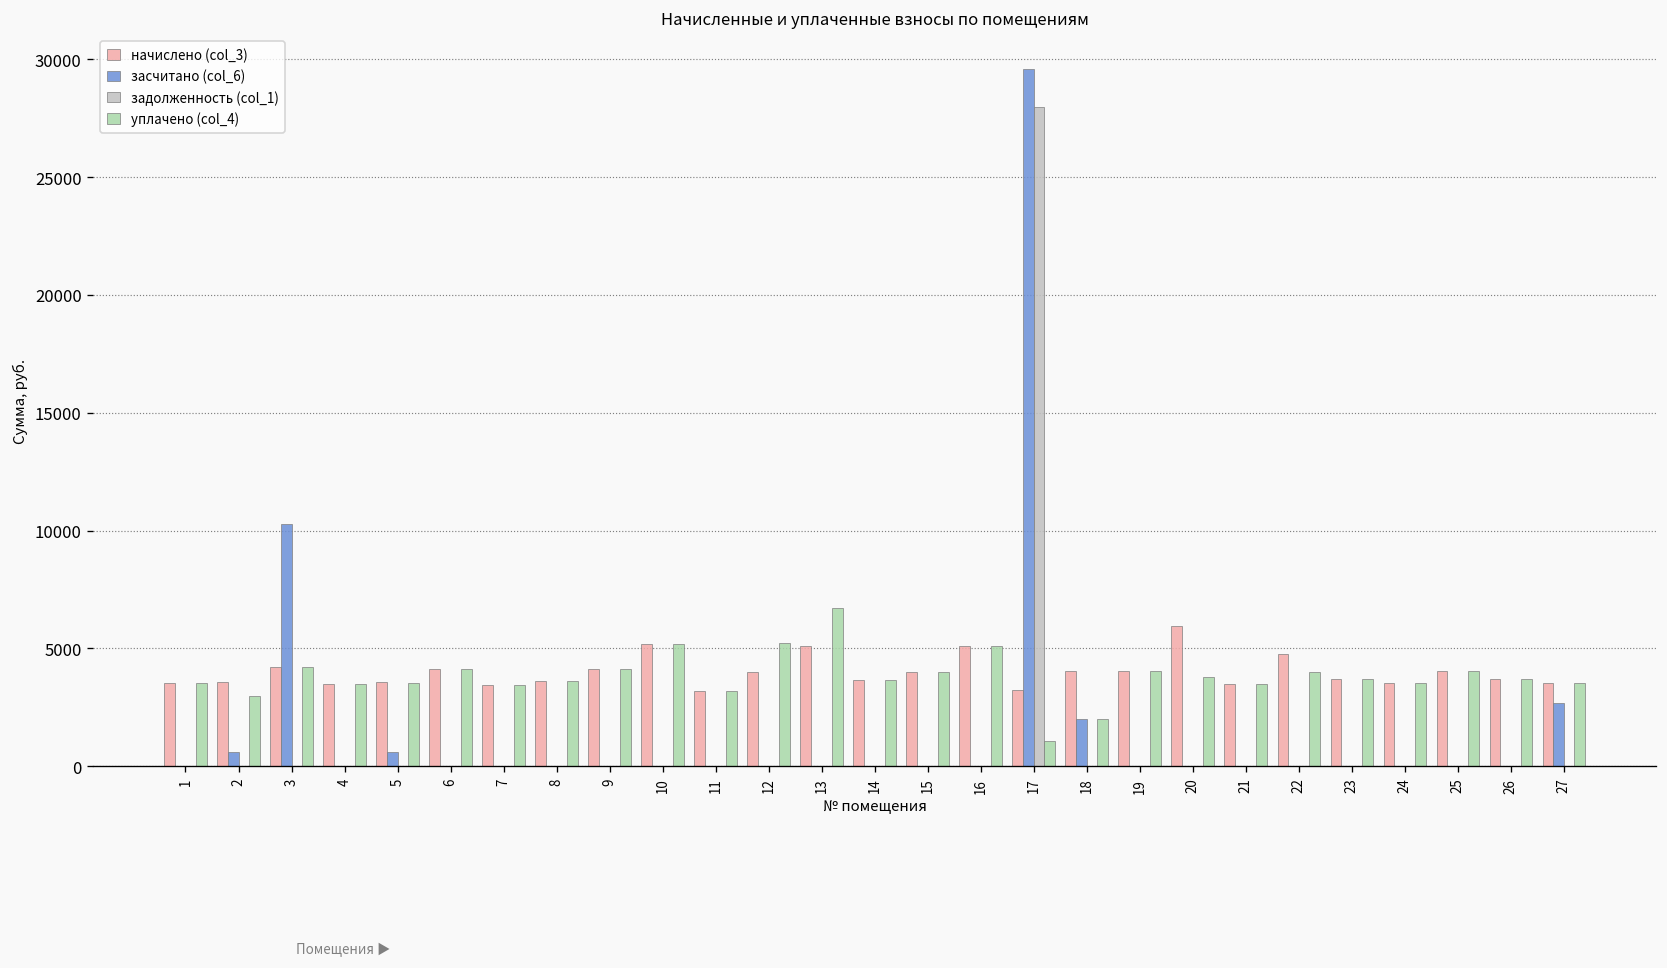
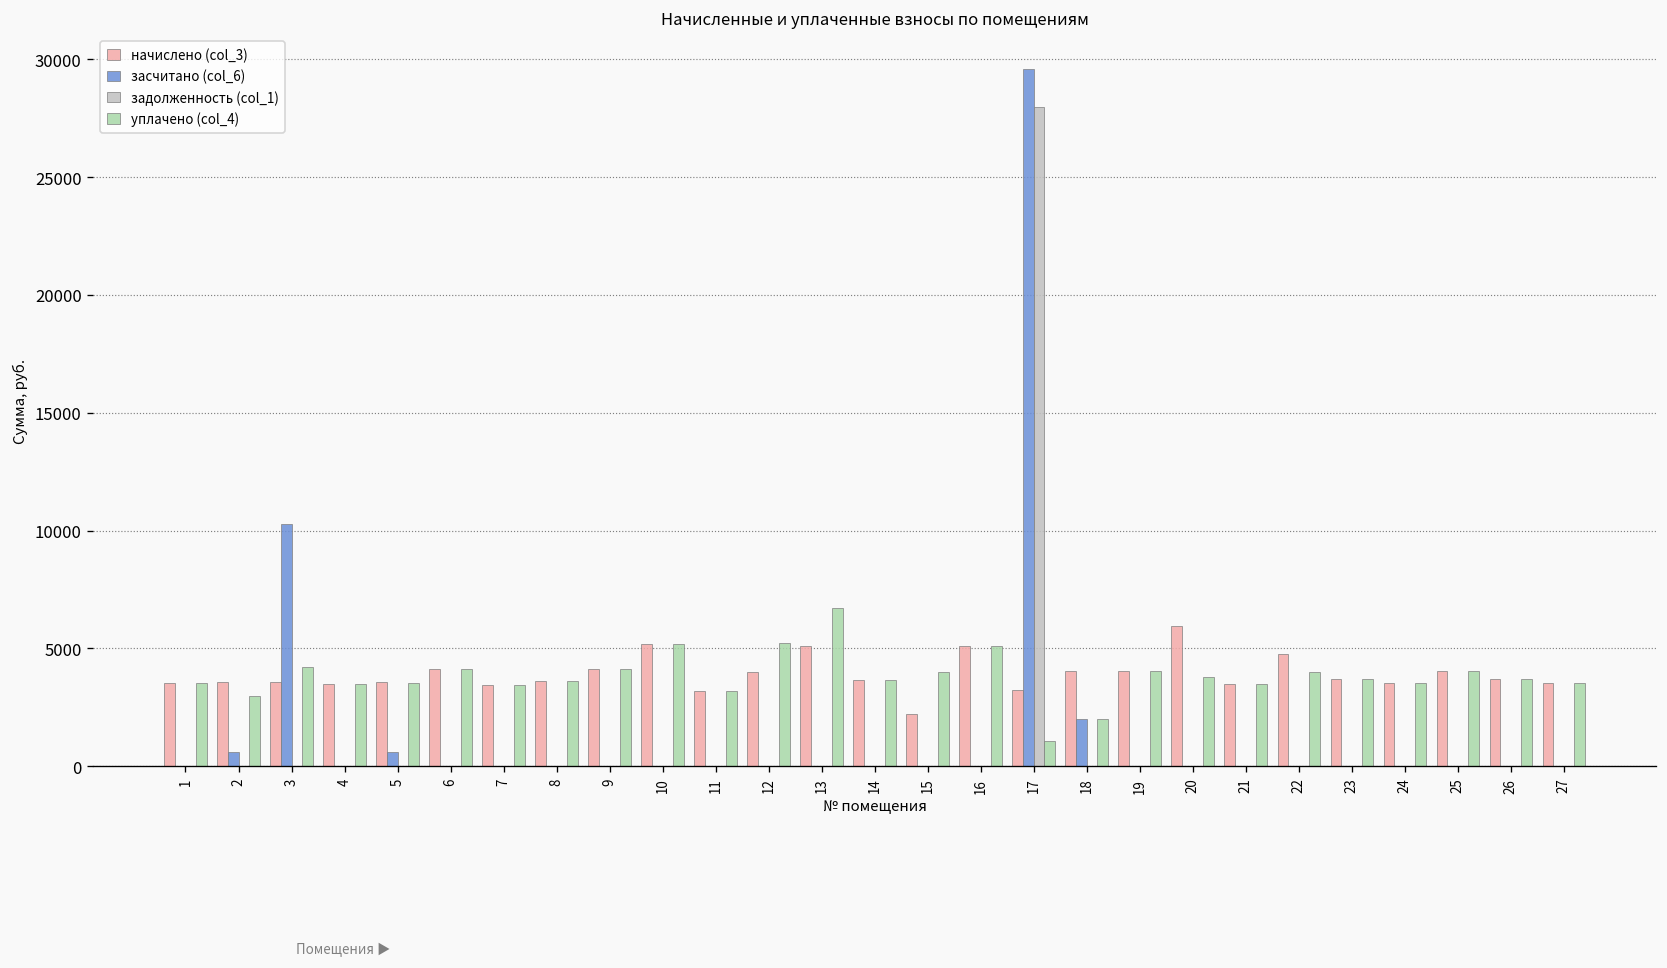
начислено (col_3), 3: 4200 -> 3600
начислено (col_3), 15: 4000 -> 2200
засчитано (col_6), 27: 2700 -> 0
